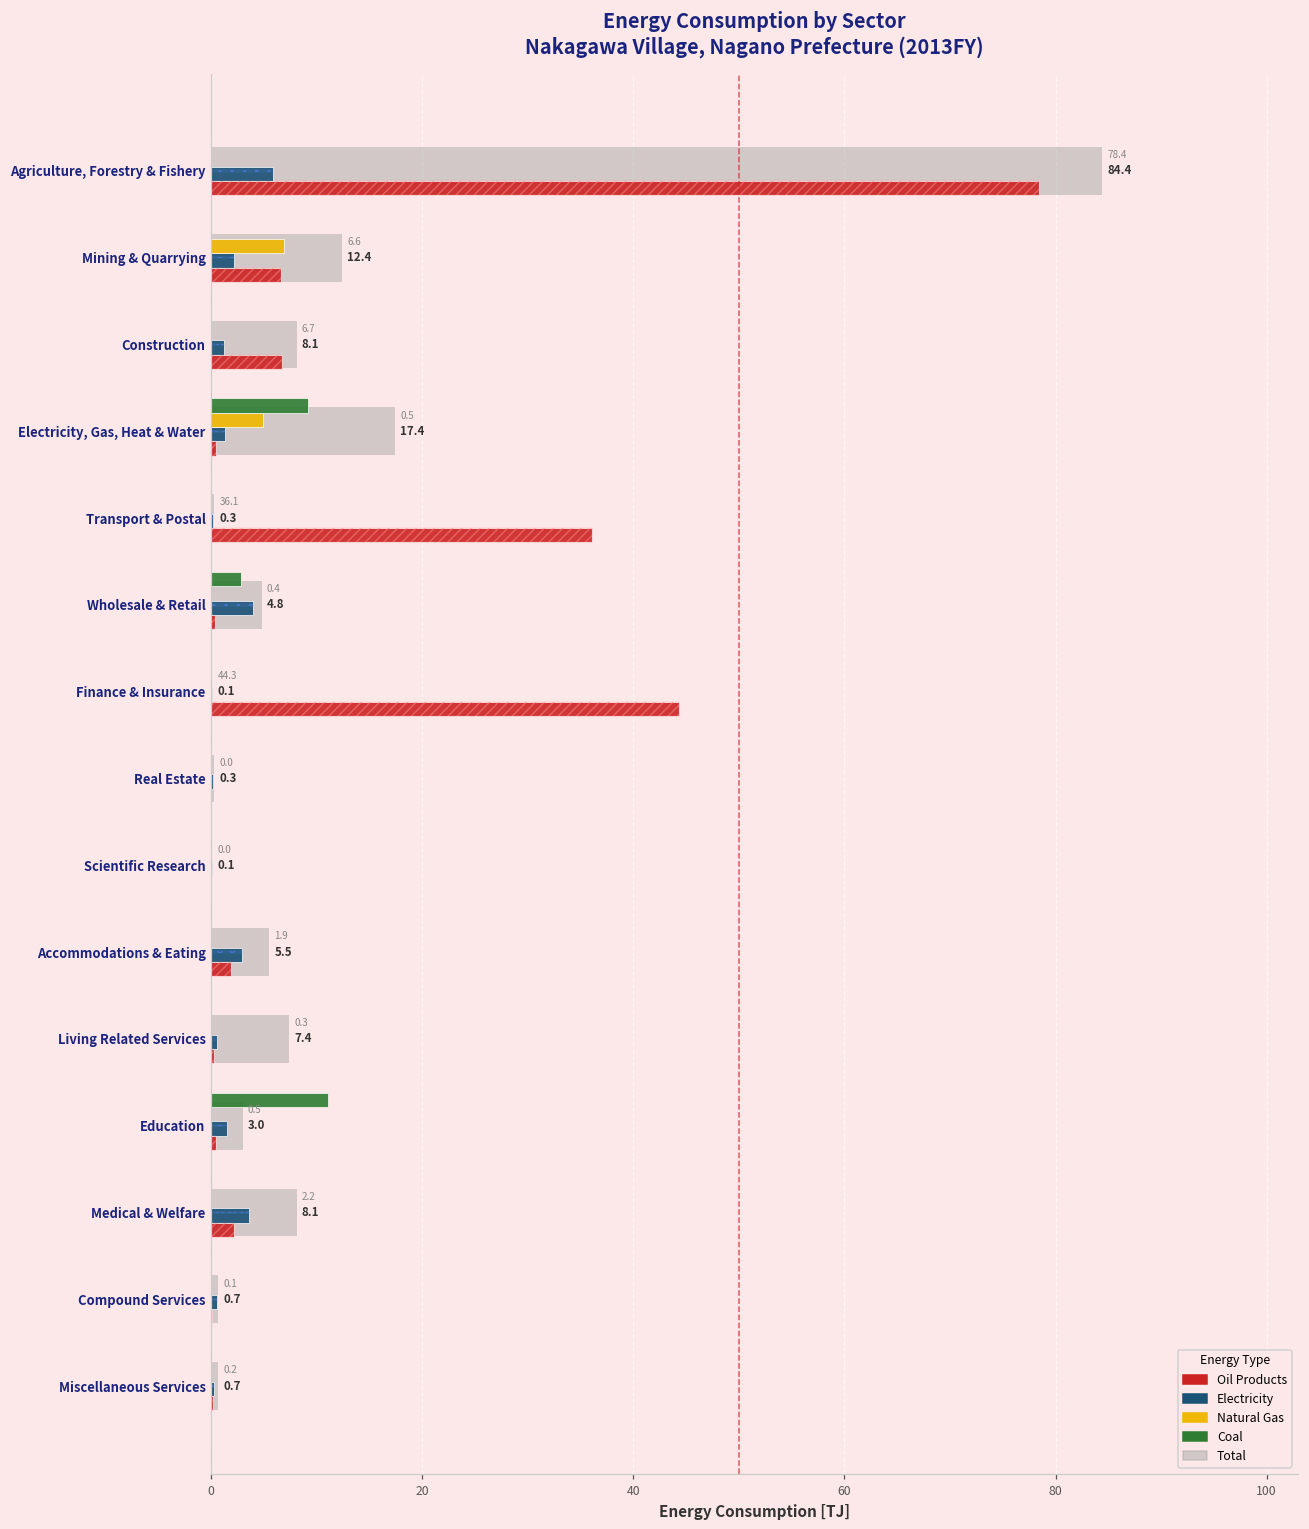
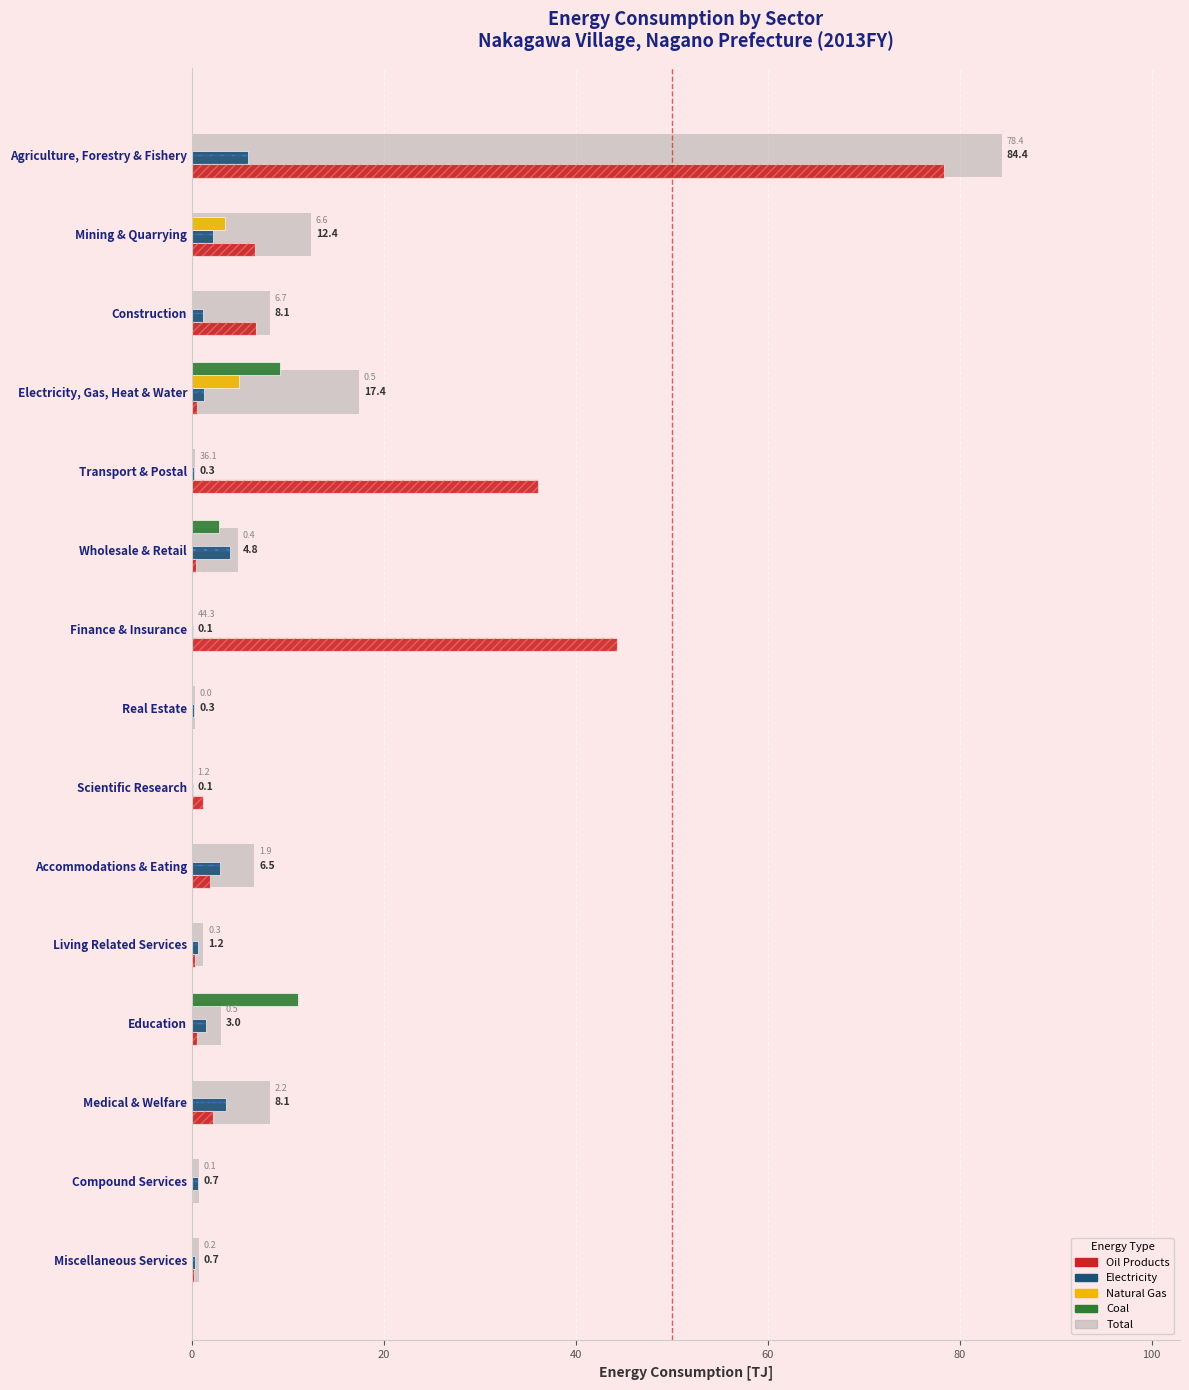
Natural Gas, Mining & Quarrying: 7 -> 4
Oil Products, Scientific Research: 0.0 -> 1.2
Total, Accommodations & Eating: 5.5 -> 6.5
Total, Living Related Services: 7.4 -> 1.2
